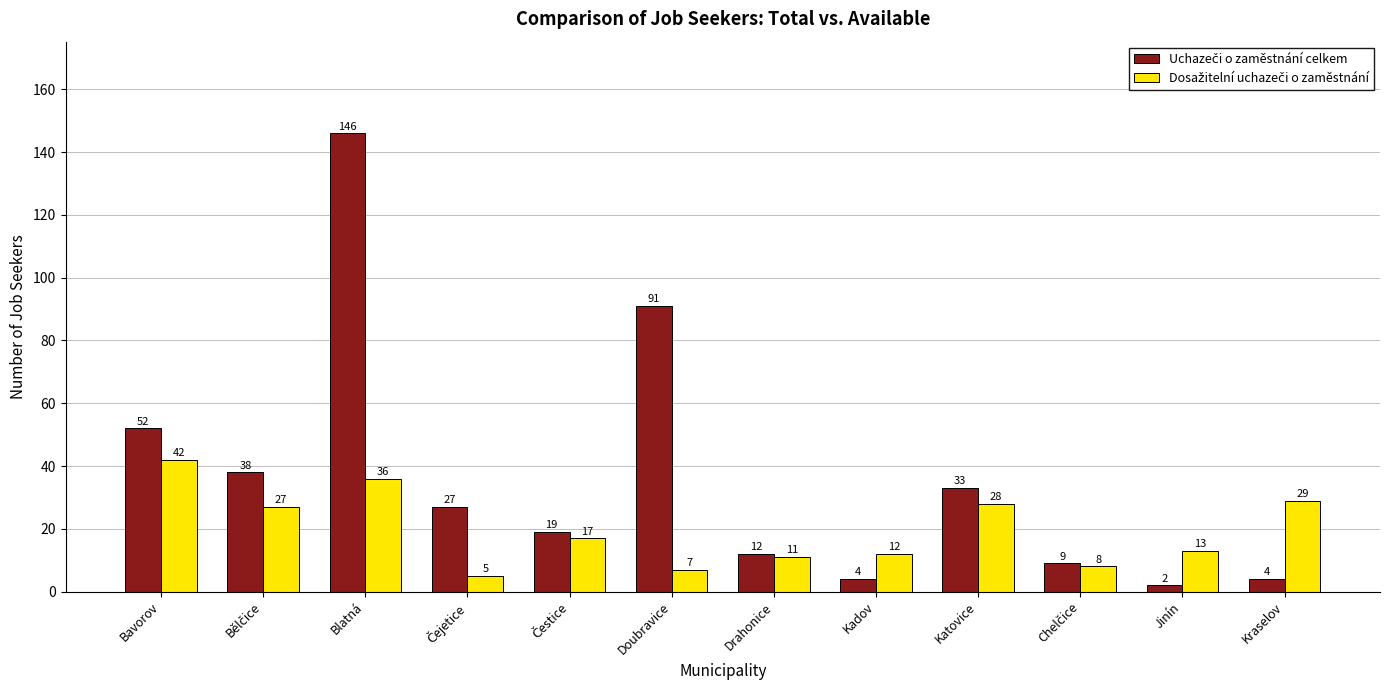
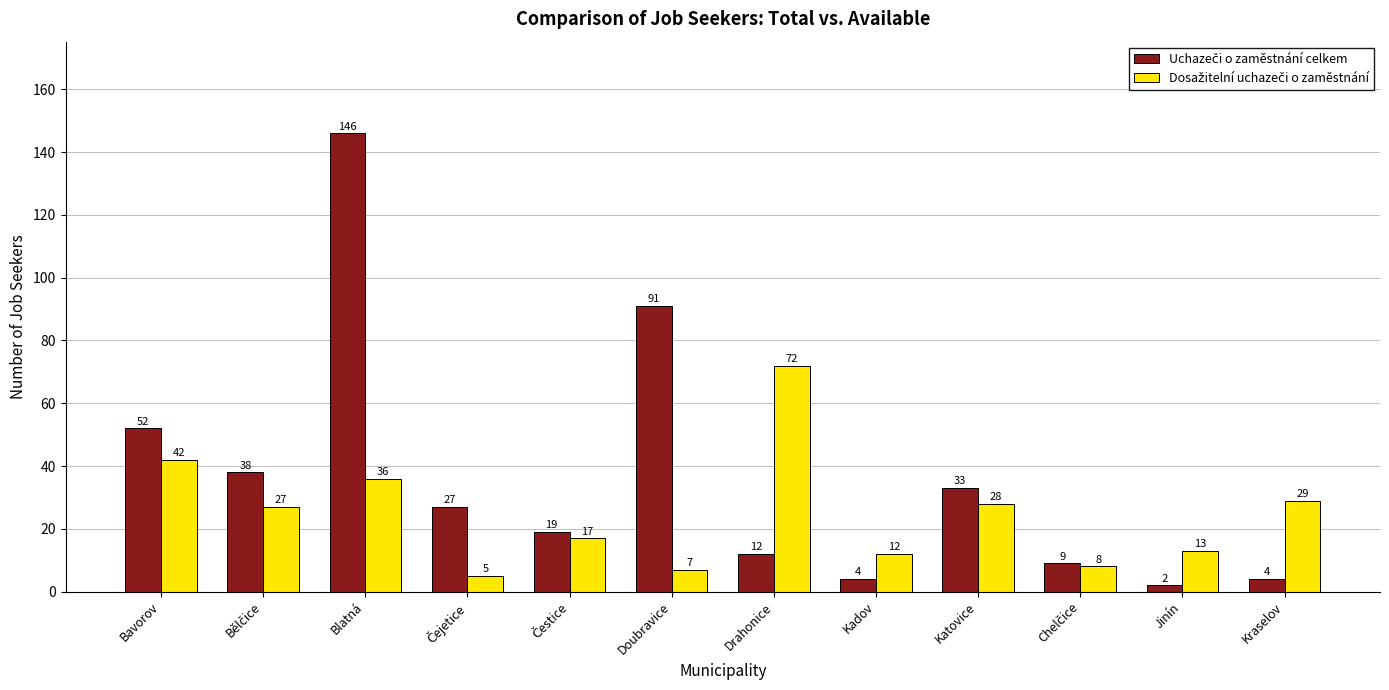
Dosažitelní uchazeči o zaměstnání, Drahonice: 11 -> 72
